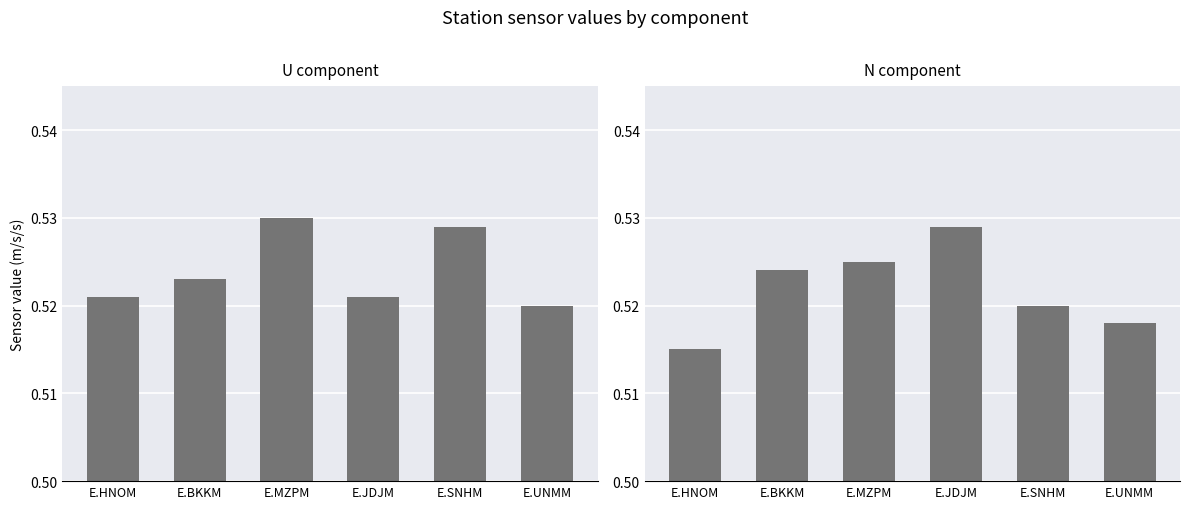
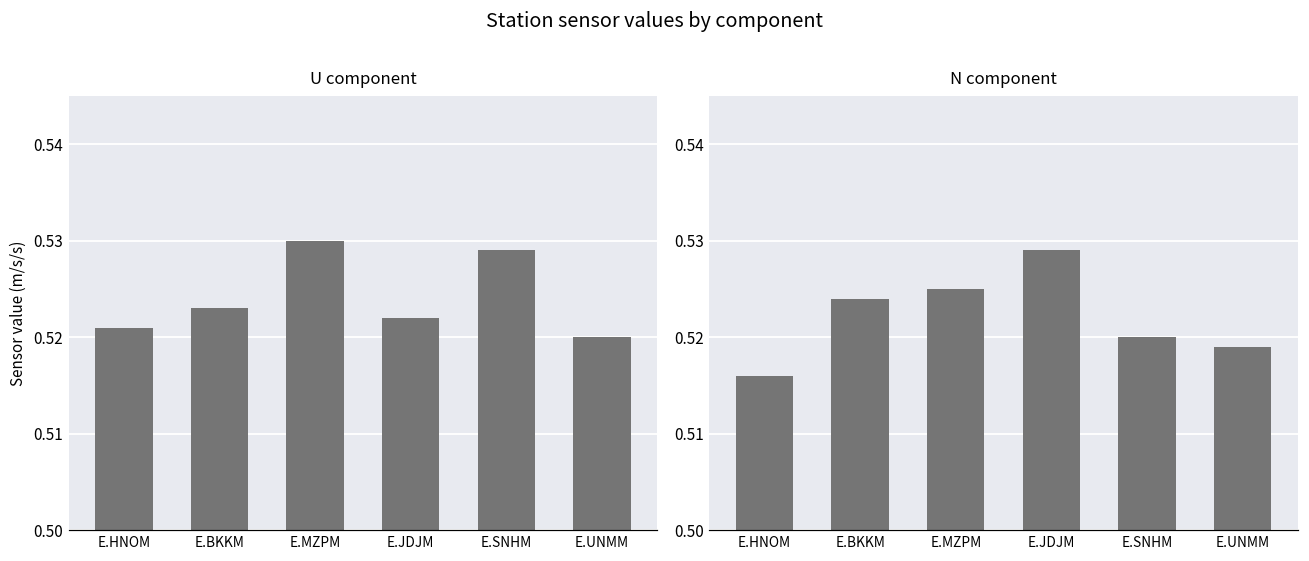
U component, E.JDJM: 0.521 -> 0.522
N component, E.HNOM: 0.515 -> 0.516
N component, E.UNMM: 0.518 -> 0.519
